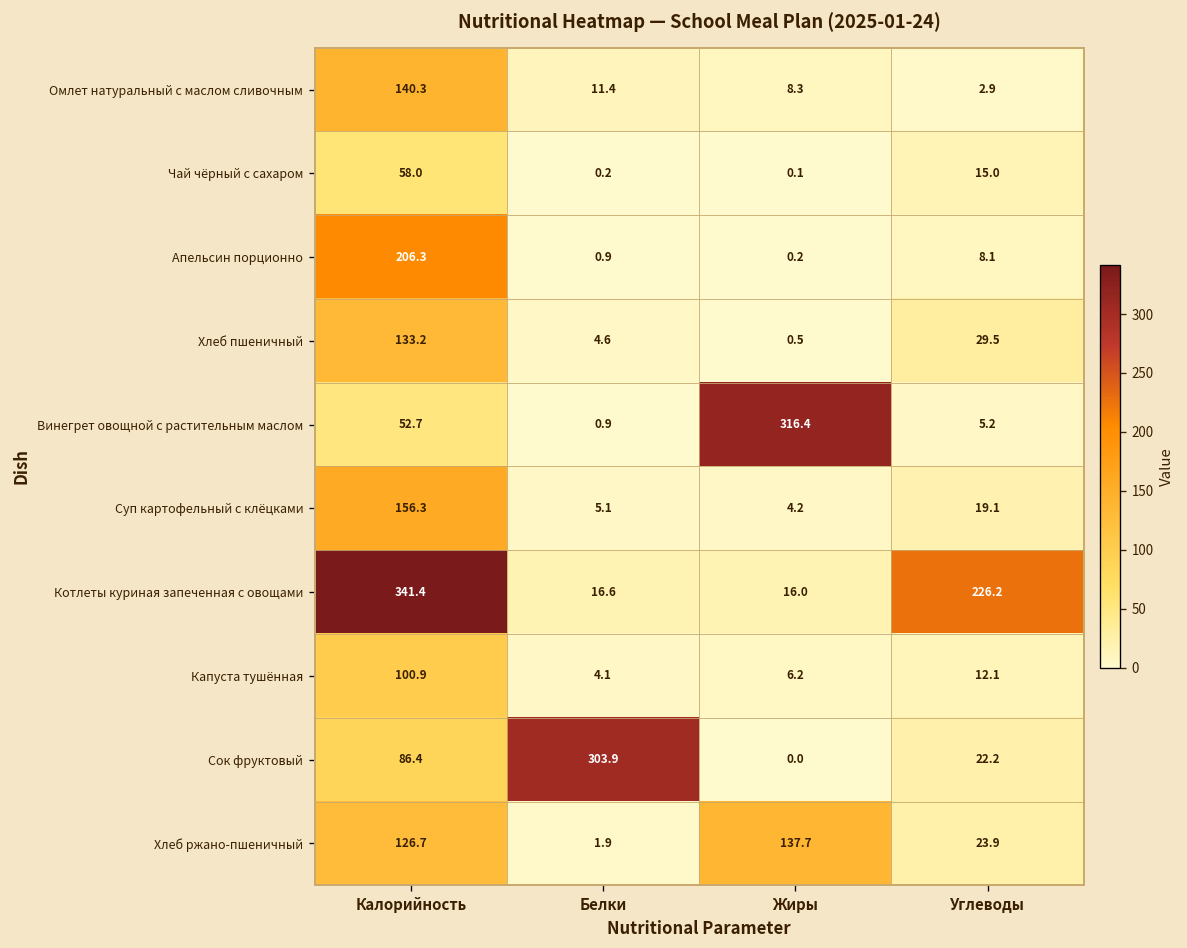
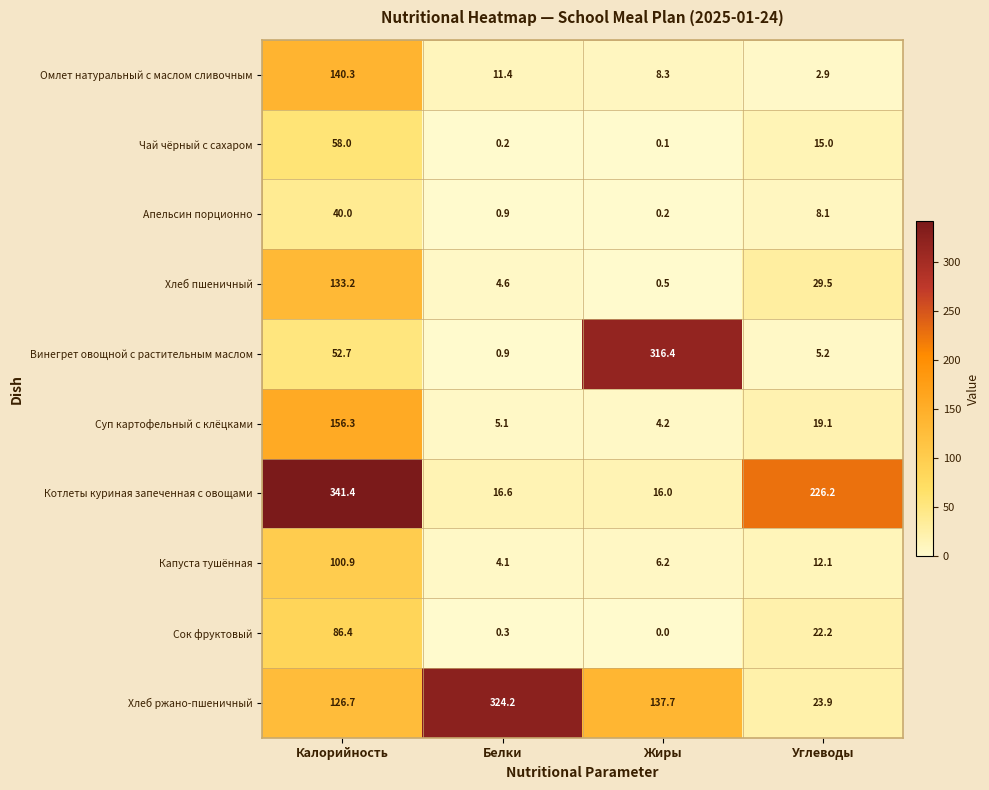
Апельсин порционно, Калорийность: 206.3 -> 40.0
Сок фруктовый, Белки: 303.9 -> 0.3
Хлеб ржано-пшеничный, Белки: 1.9 -> 324.2
